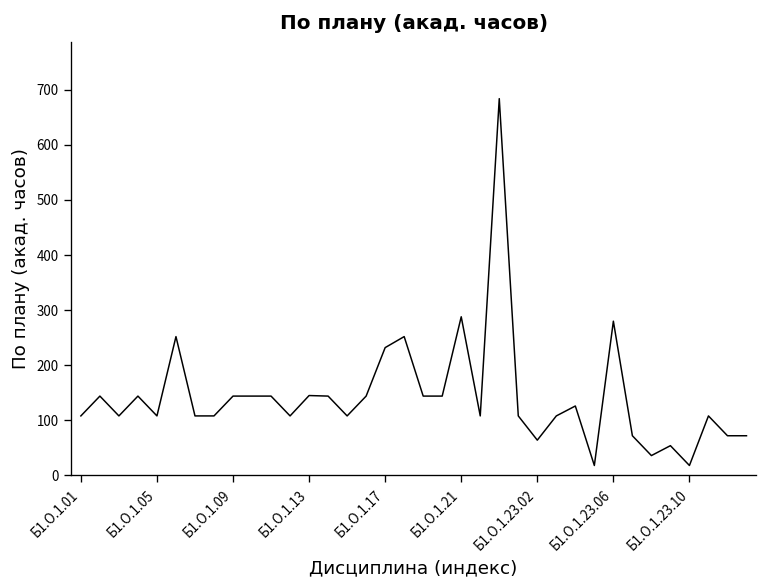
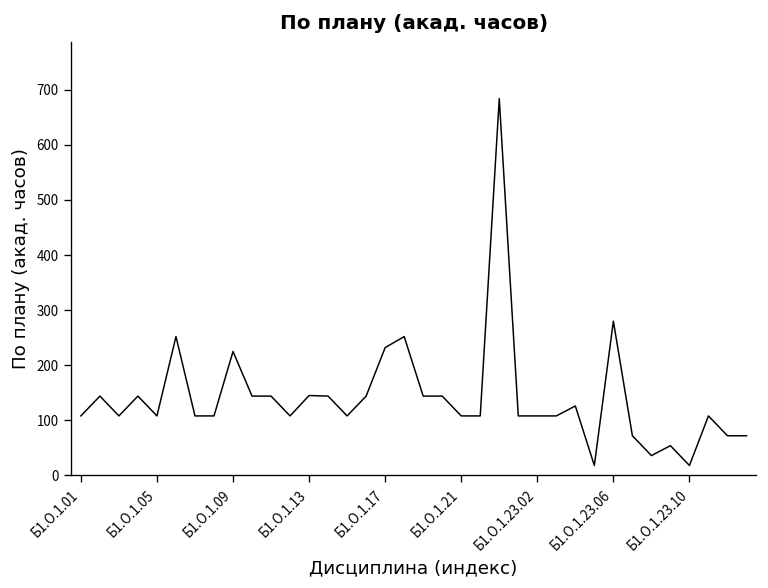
Б1.О.1.09: 140 -> 230
Б1.О.1.21: 290 -> 110
Б1.О.1.23.02: 60 -> 110
